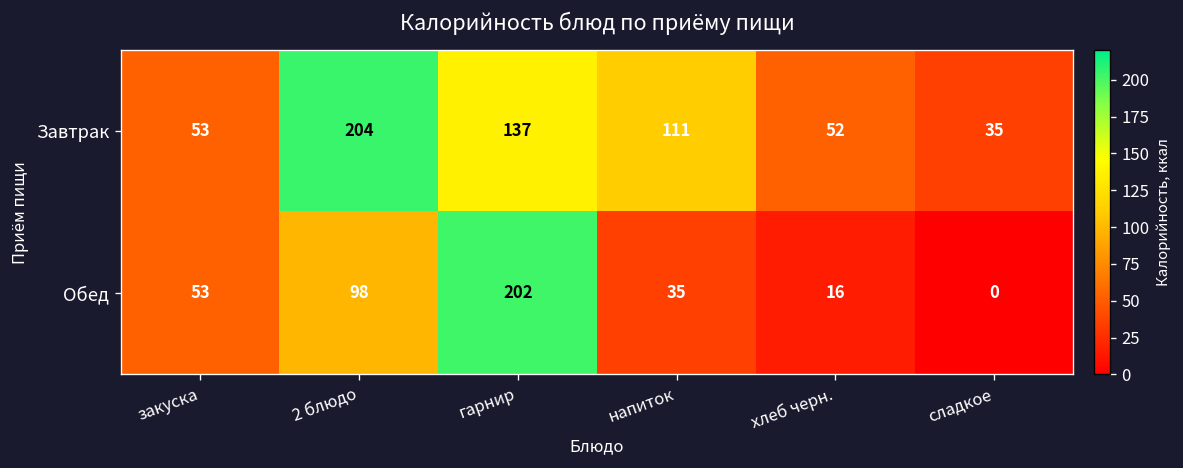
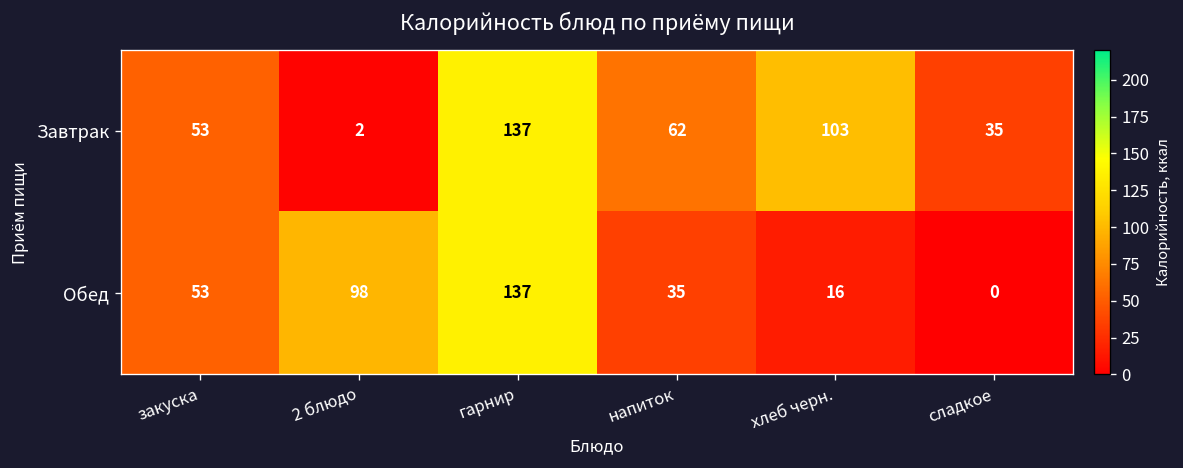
Завтрак, 2 блюдо: 204 -> 2
Завтрак, напиток: 111 -> 62
Завтрак, хлеб черн.: 52 -> 103
Обед, гарнир: 202 -> 137
